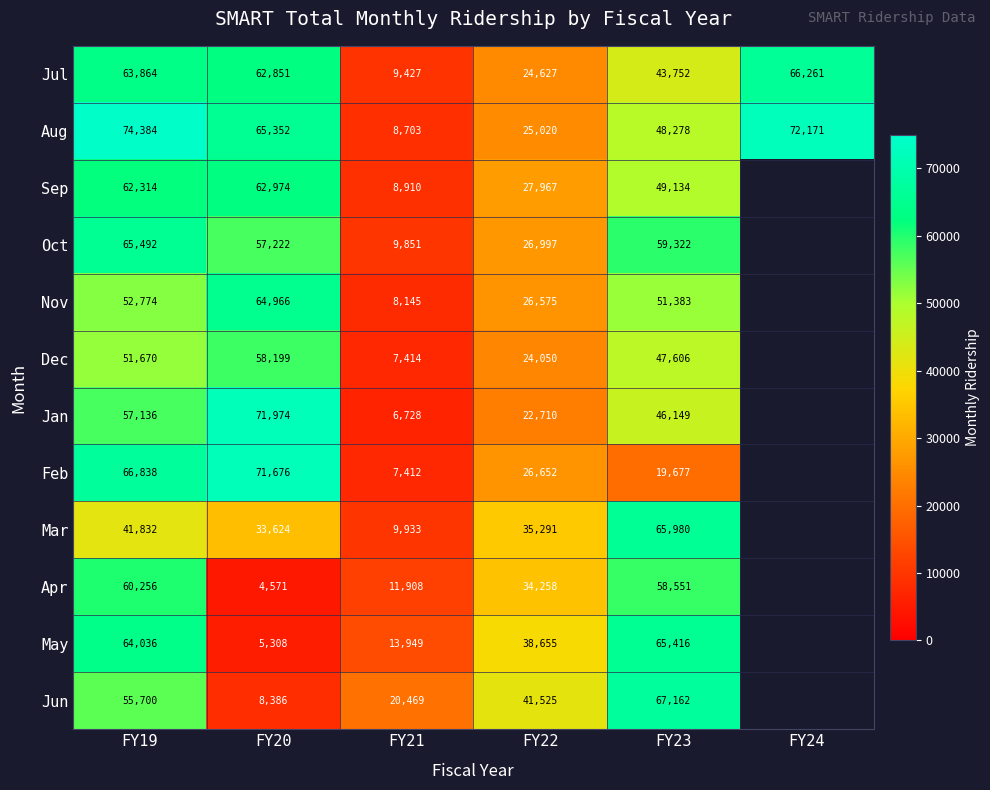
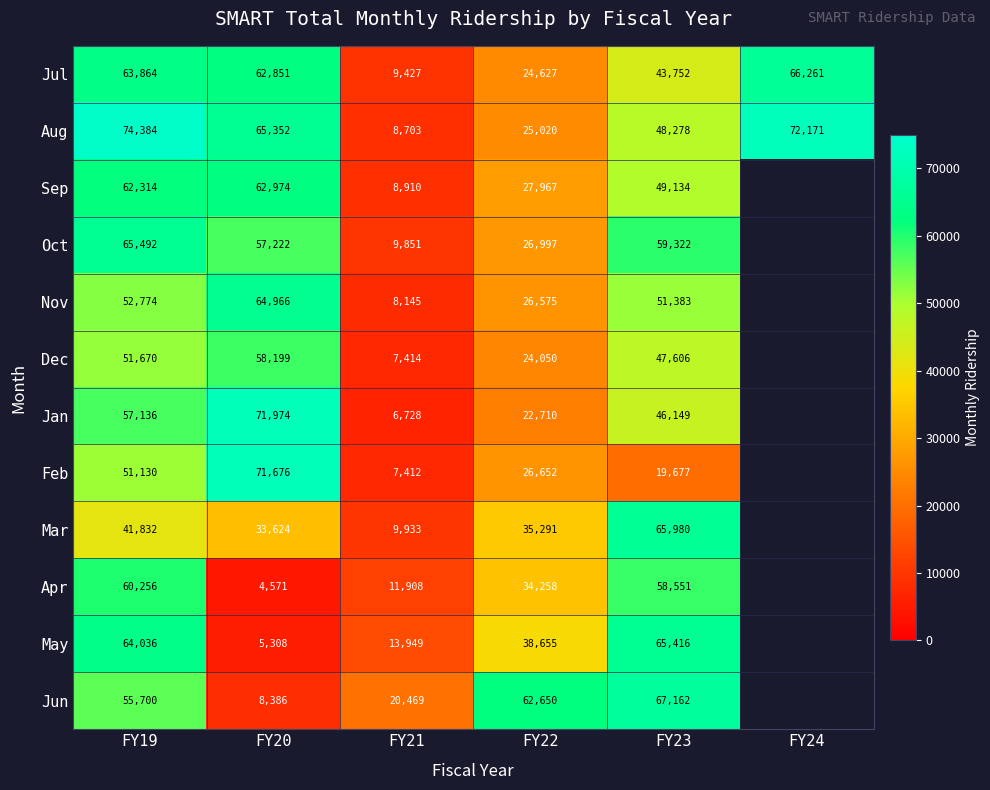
Feb, FY19: 66,838 -> 51,130
Jun, FY22: 41,525 -> 62,650
